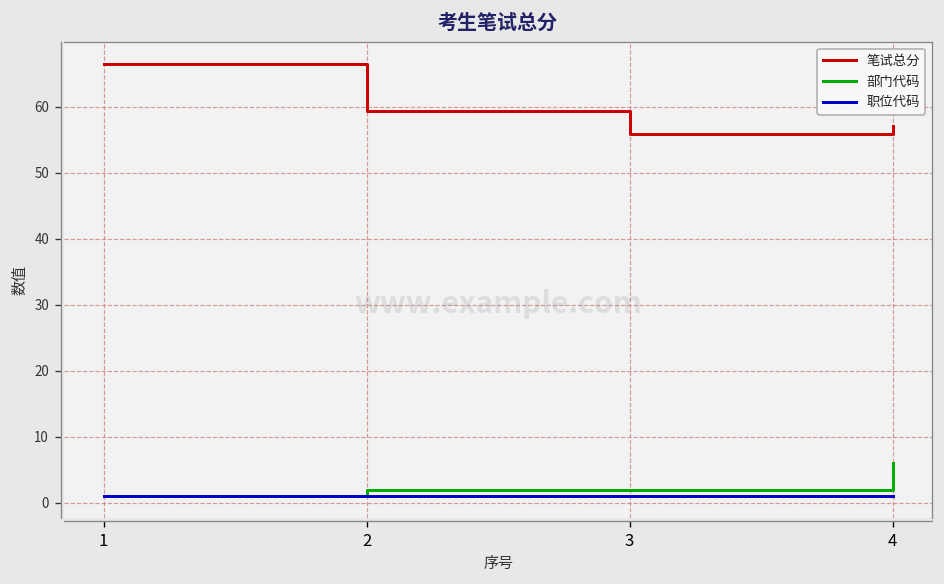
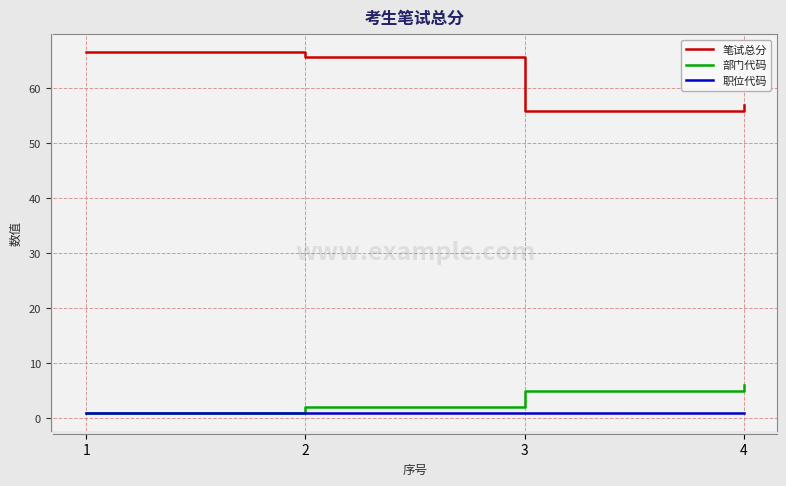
笔试总分, 2: 59 -> 66
部门代码, 3: 2 -> 5
